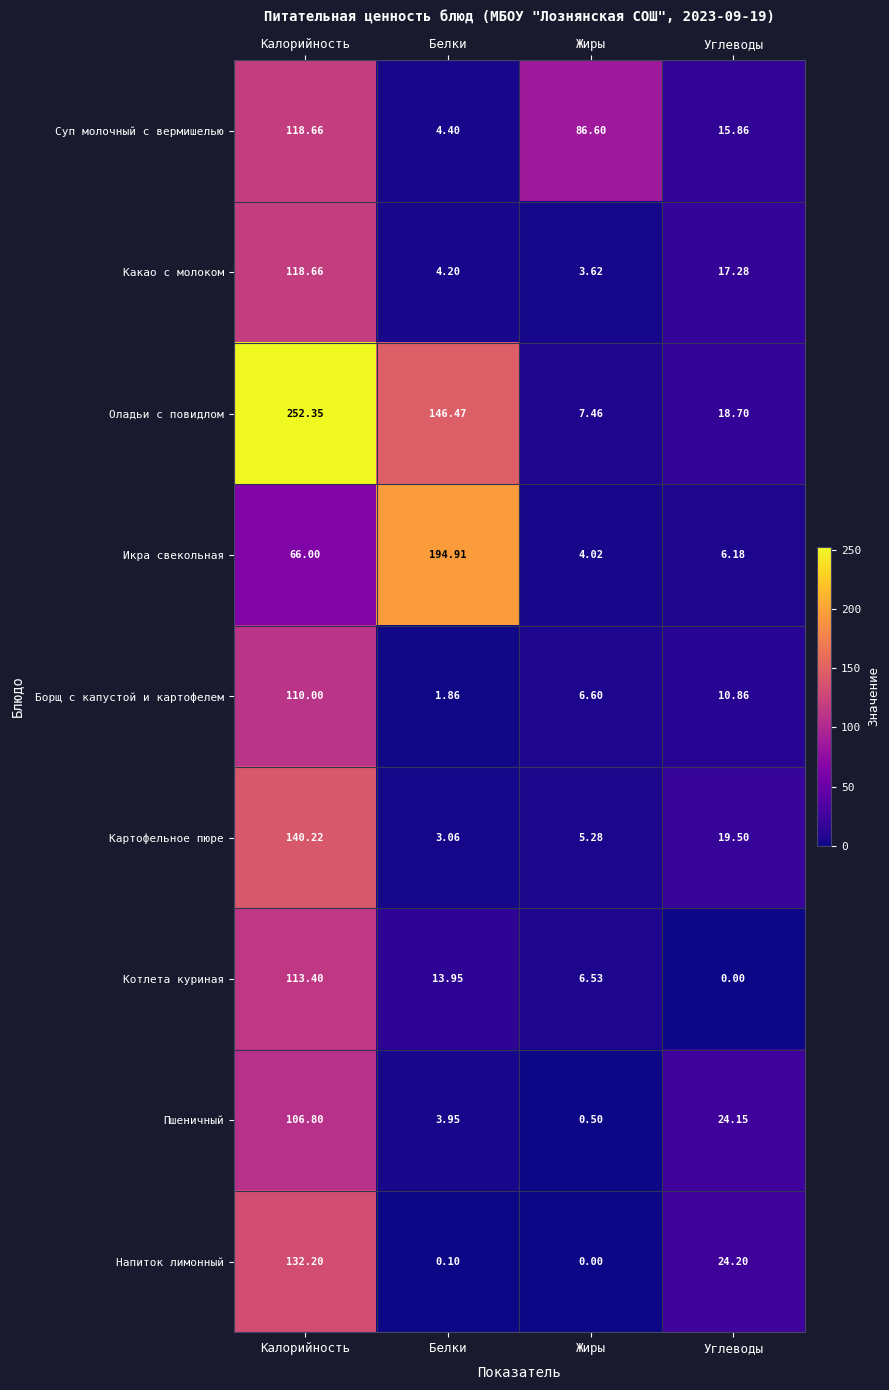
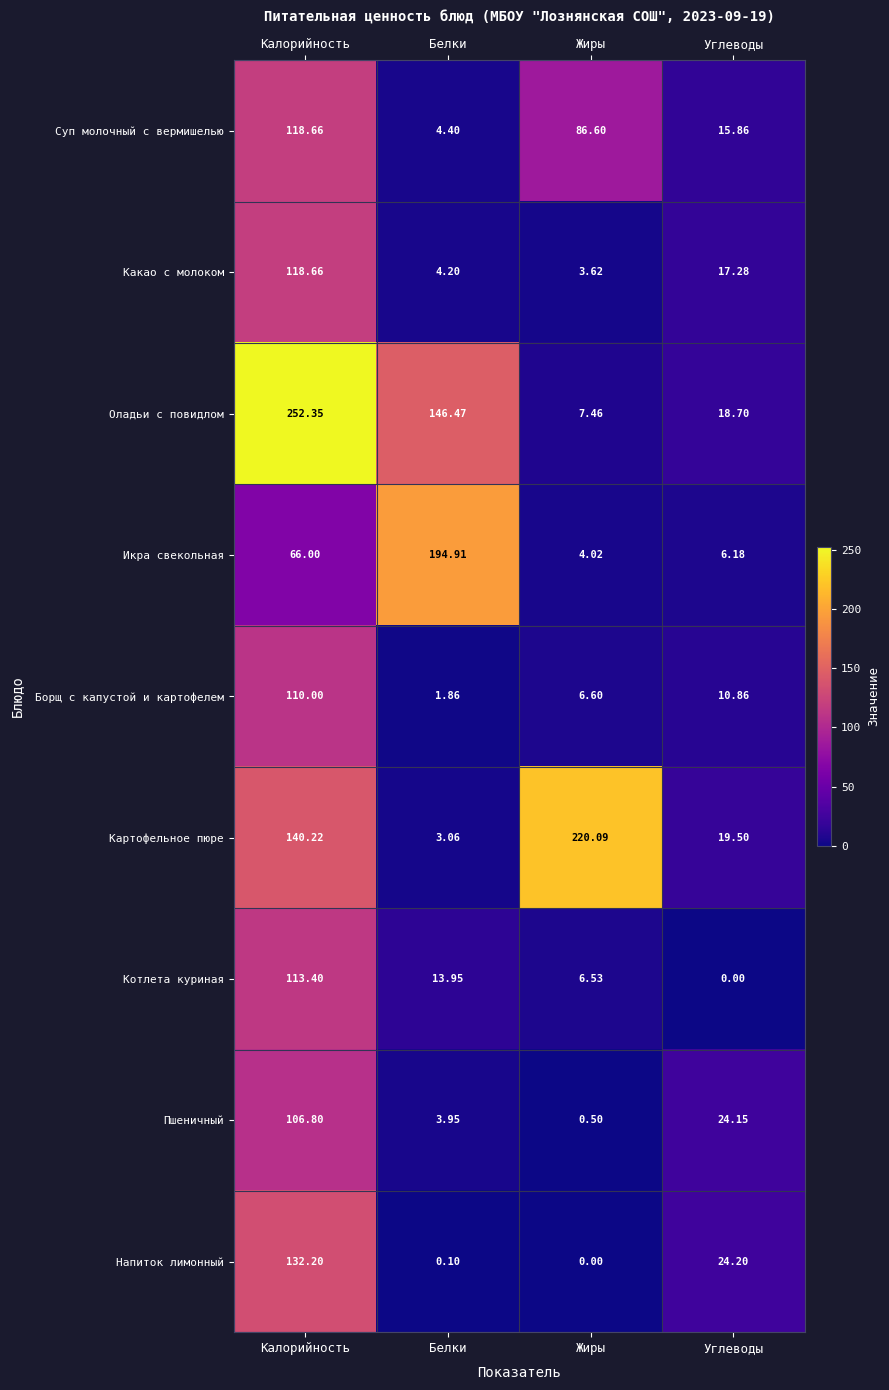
Картофельное пюре, Жиры: 5.28 -> 220.09
